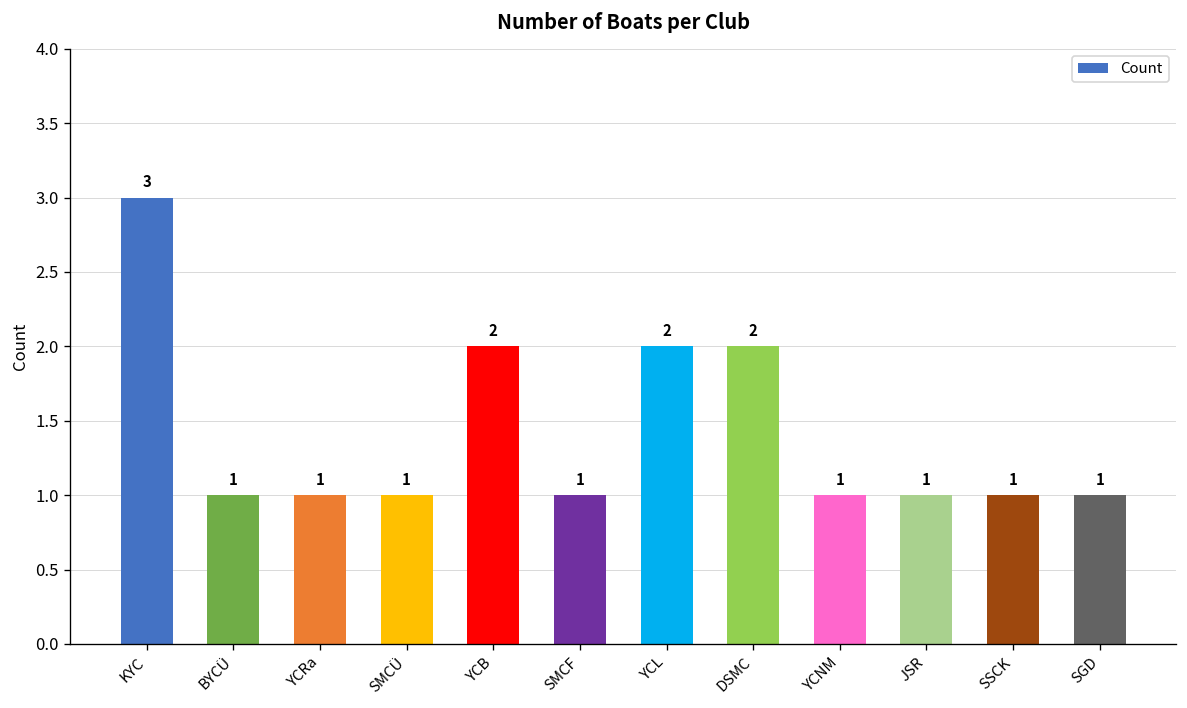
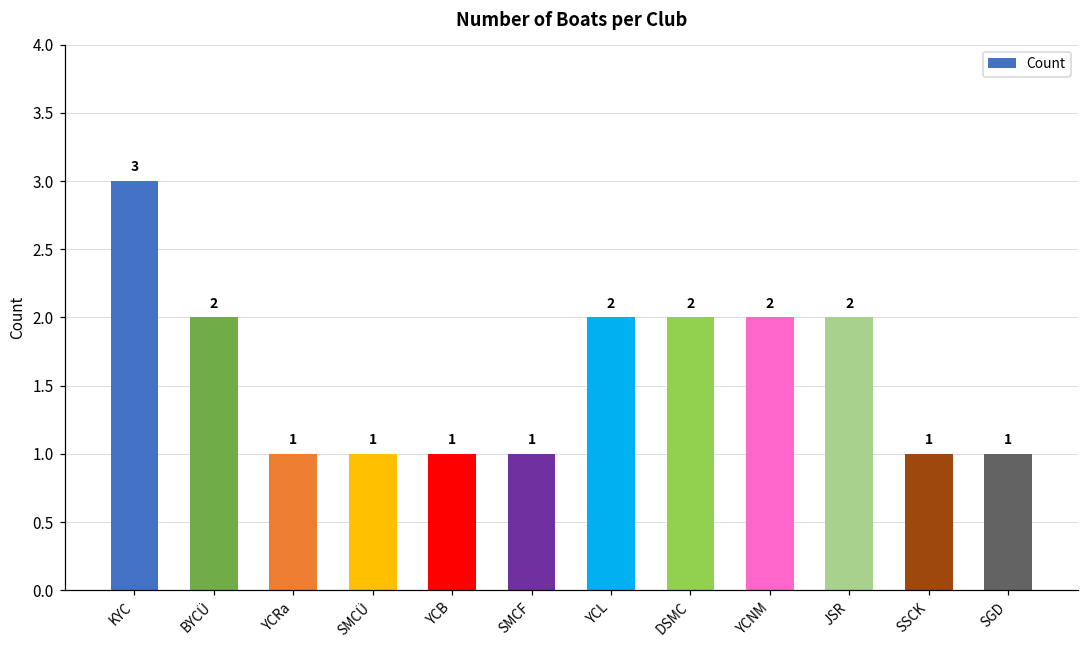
BYCÜ: 1 -> 2
YCB: 2 -> 1
YCNM: 1 -> 2
JSR: 1 -> 2
